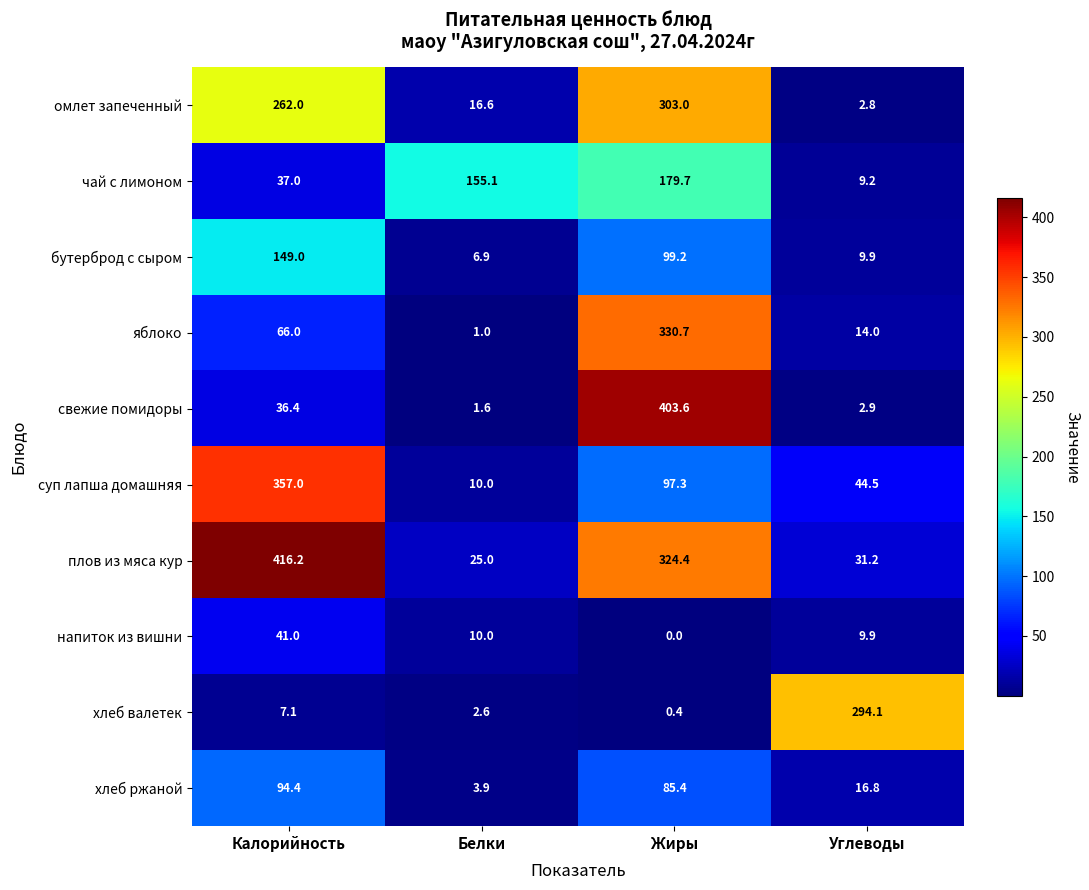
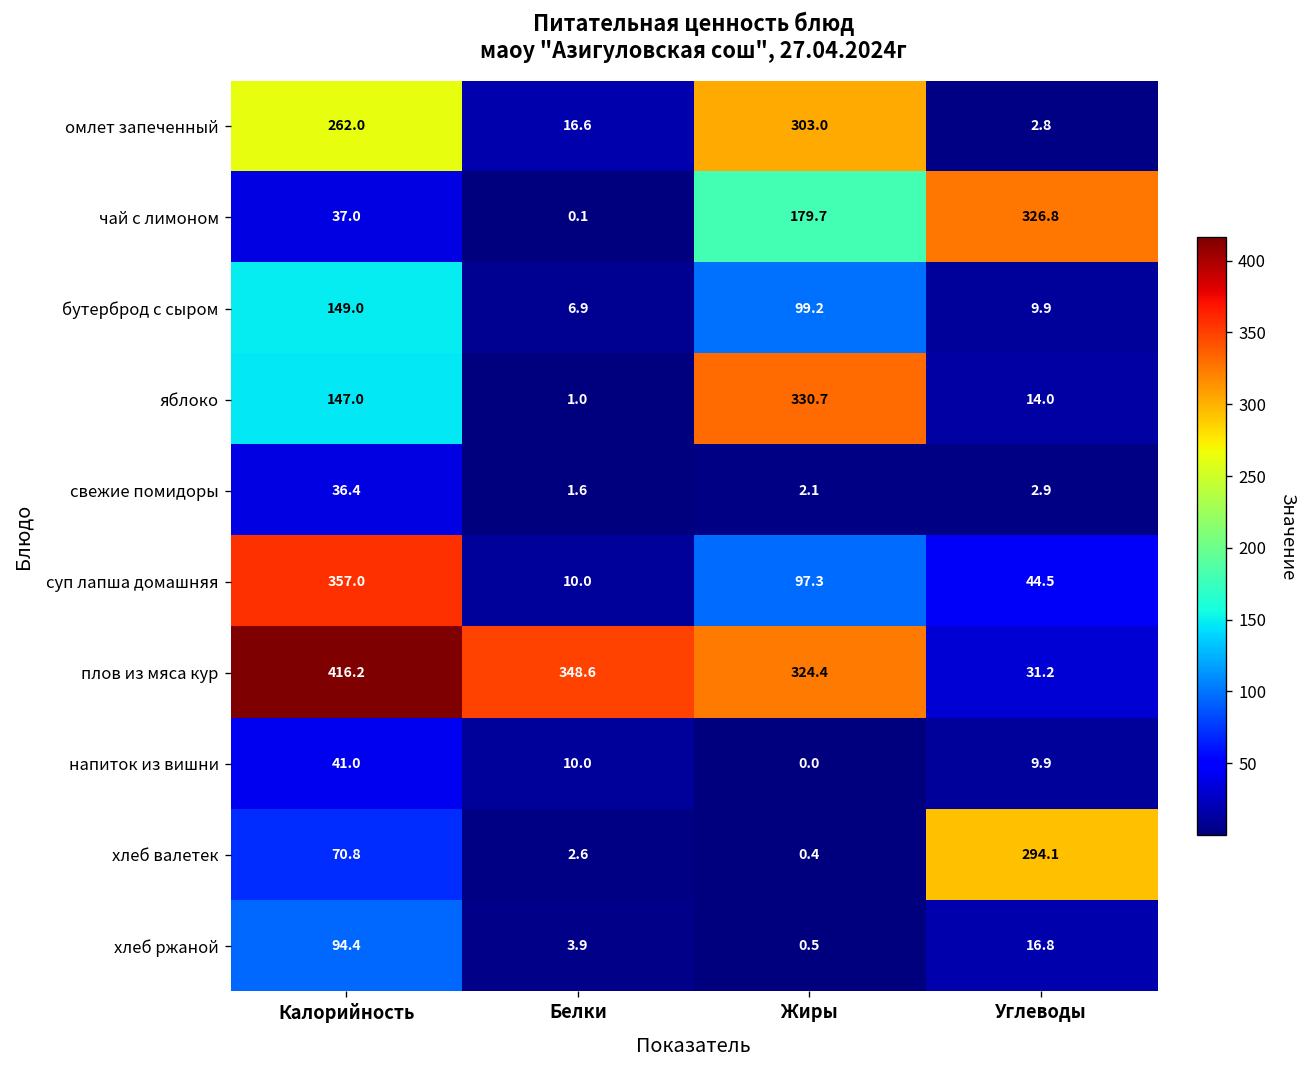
чай с лимоном, Белки: 155.1 -> 0.1
чай с лимоном, Углеводы: 9.2 -> 326.8
яблоко, Калорийность: 66.0 -> 147.0
свежие помидоры, Жиры: 403.6 -> 2.1
плов из мяса кур, Белки: 25.0 -> 348.6
хлеб валетек, Калорийность: 7.1 -> 70.8
хлеб ржаной, Жиры: 85.4 -> 0.5
